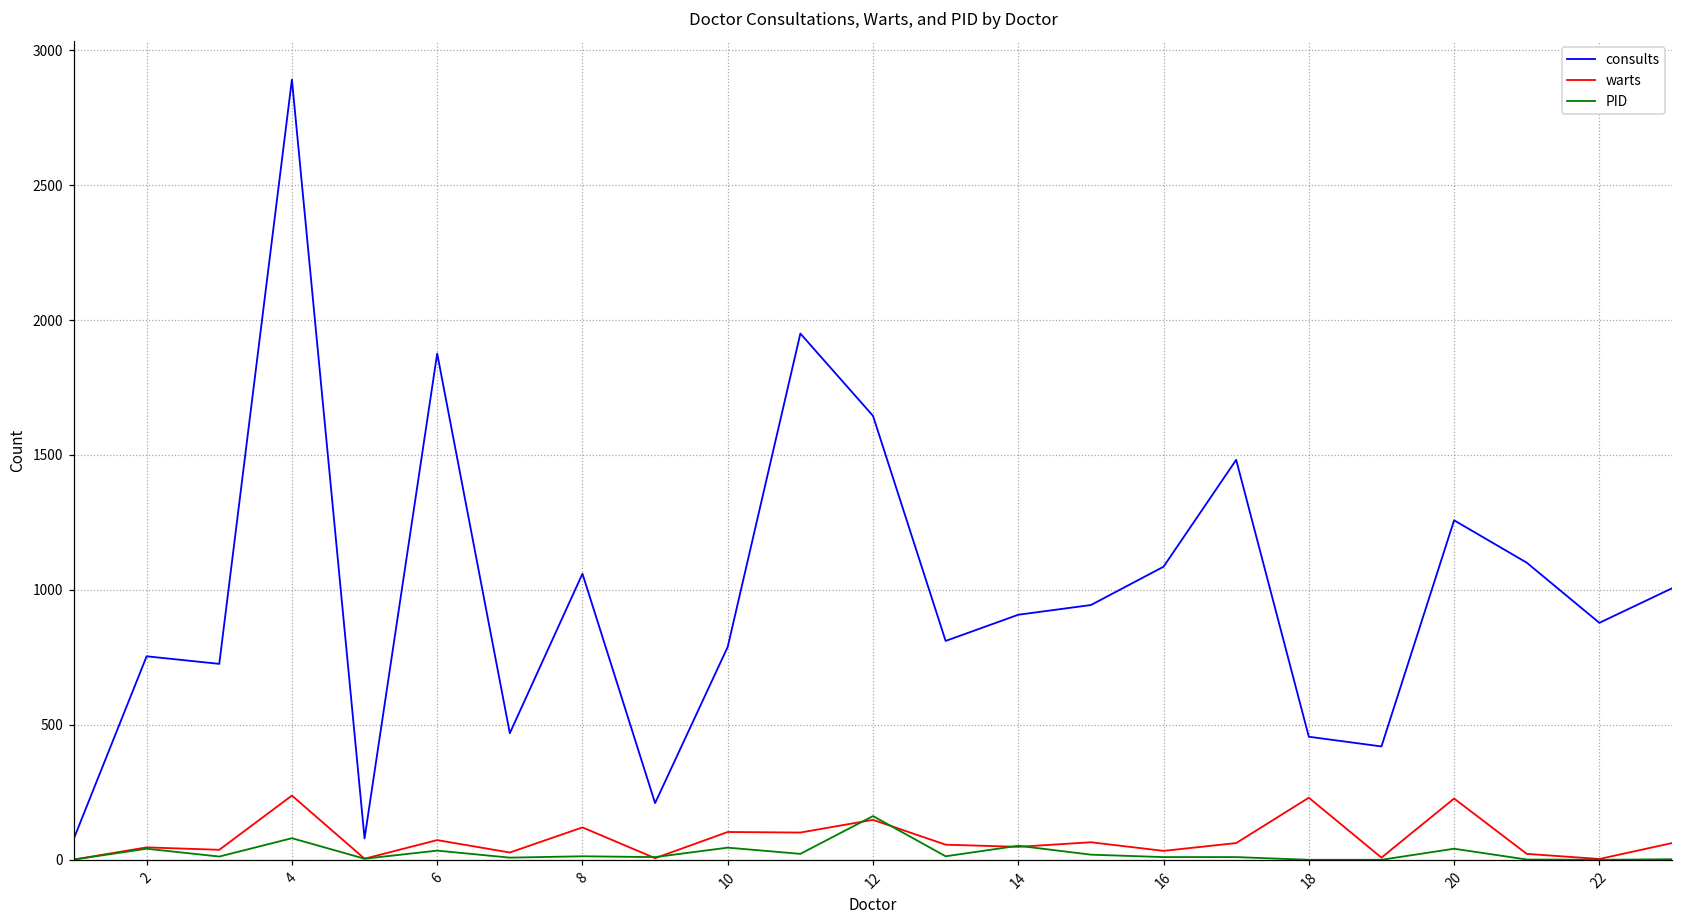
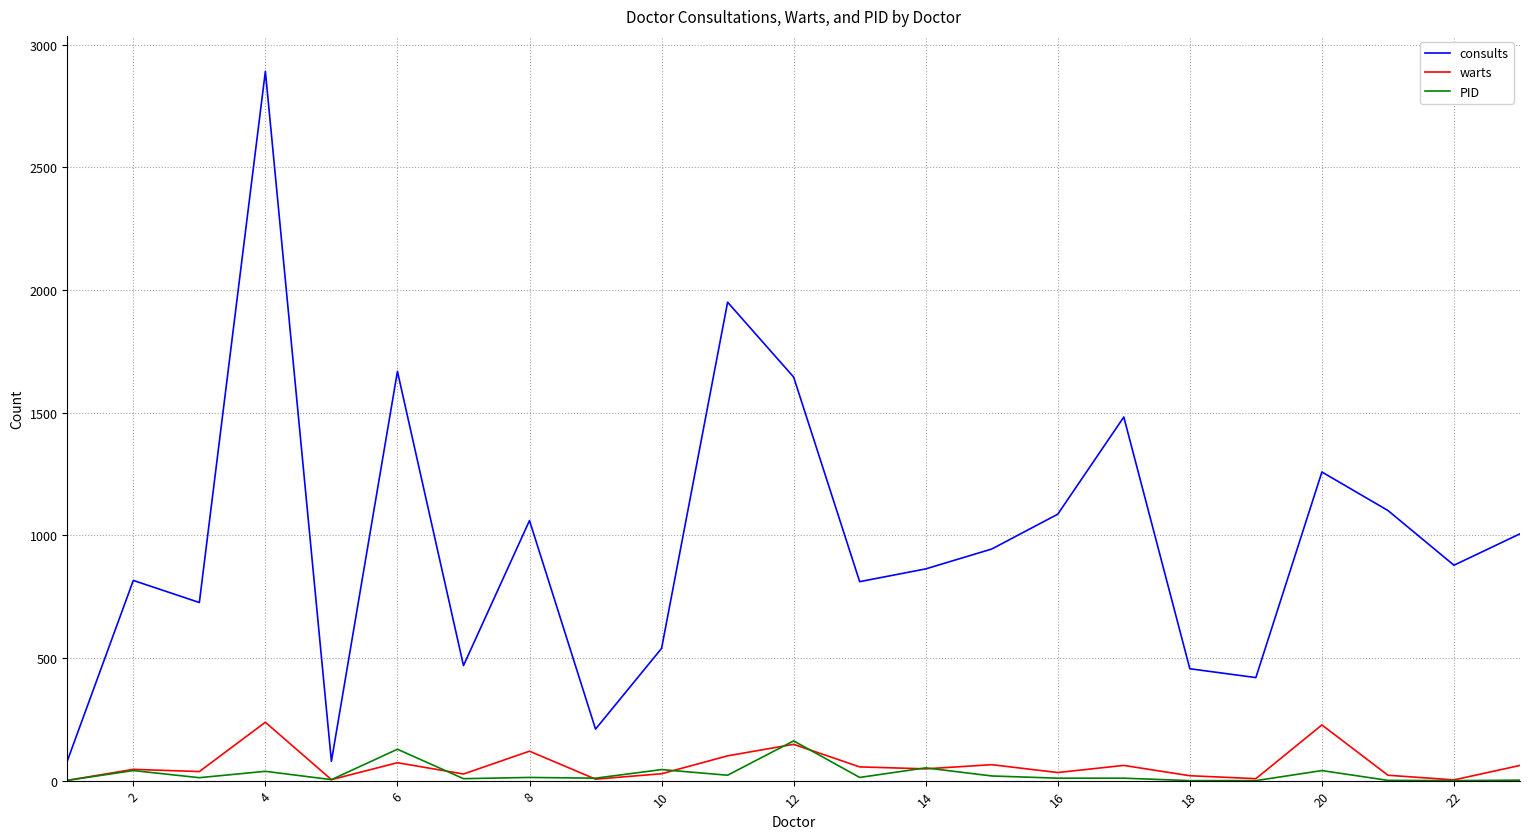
consults, 2: 750 -> 820
PID, 4: 80 -> 40
consults, 6: 1880 -> 1670
PID, 6: 30 -> 130
consults, 10: 790 -> 540
warts, 10: 100 -> 30
consults, 14: 910 -> 860
warts, 18: 230 -> 20
